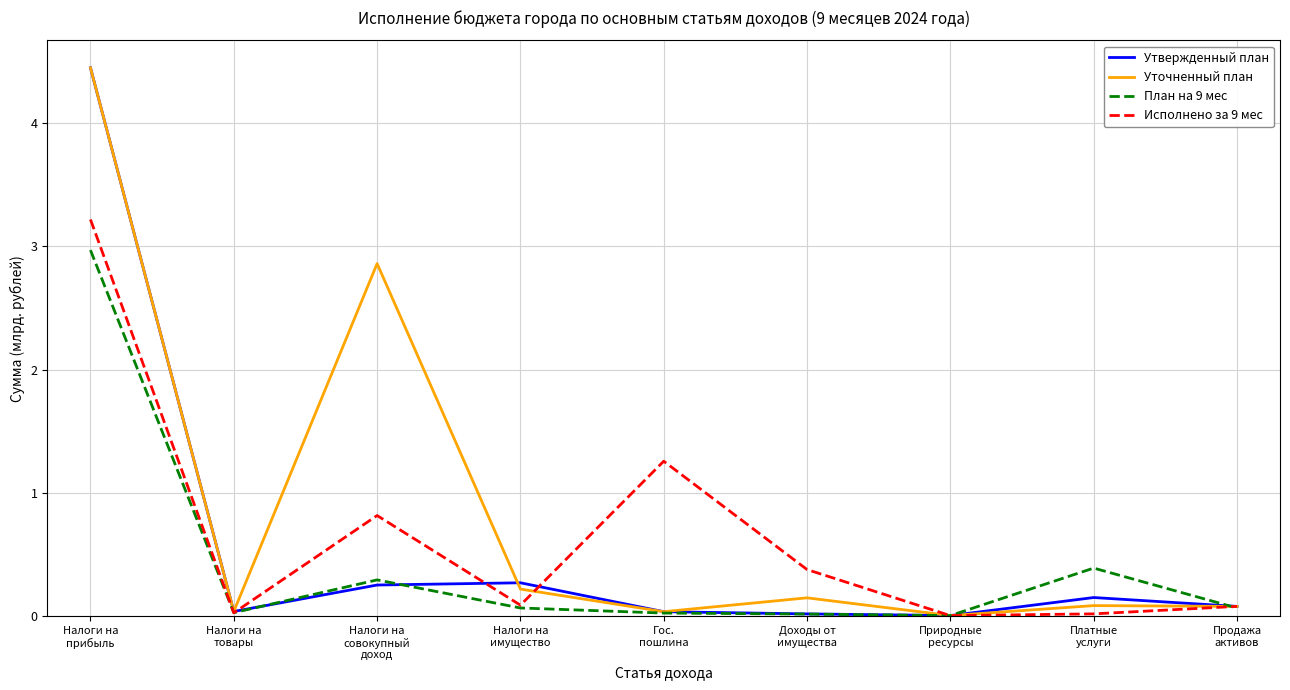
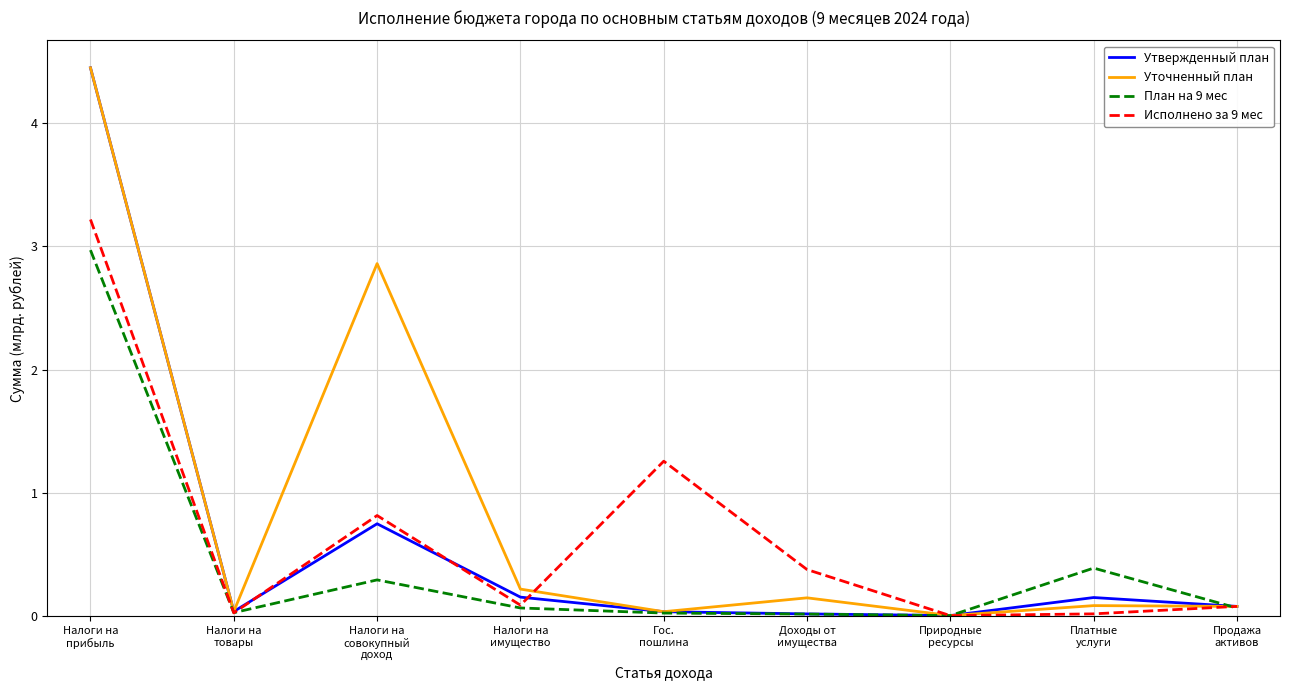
Утвержденный план, Налоги на совокупный доход: 0.25 -> 0.75
Утвержденный план, Налоги на имущество: 0.27 -> 0.16
